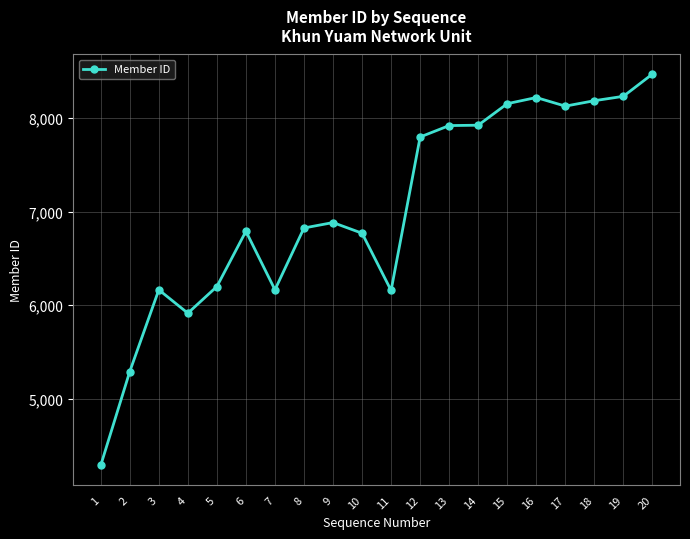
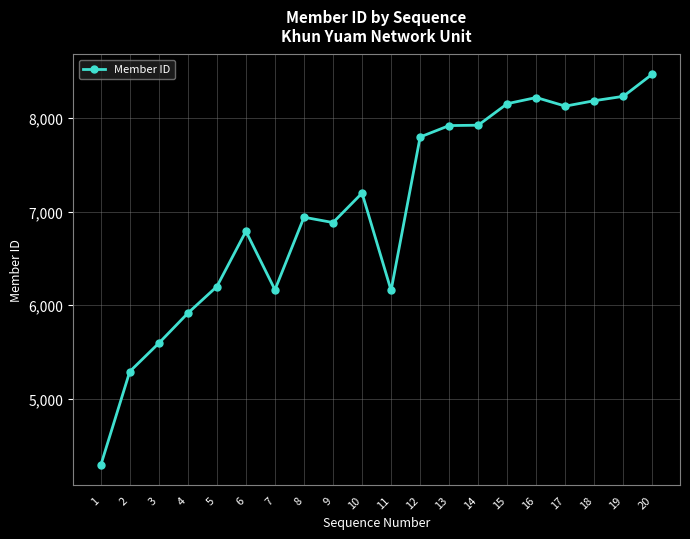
3: 6,200 -> 5,600
8: 6,800 -> 6,900
10: 6,800 -> 7,200
